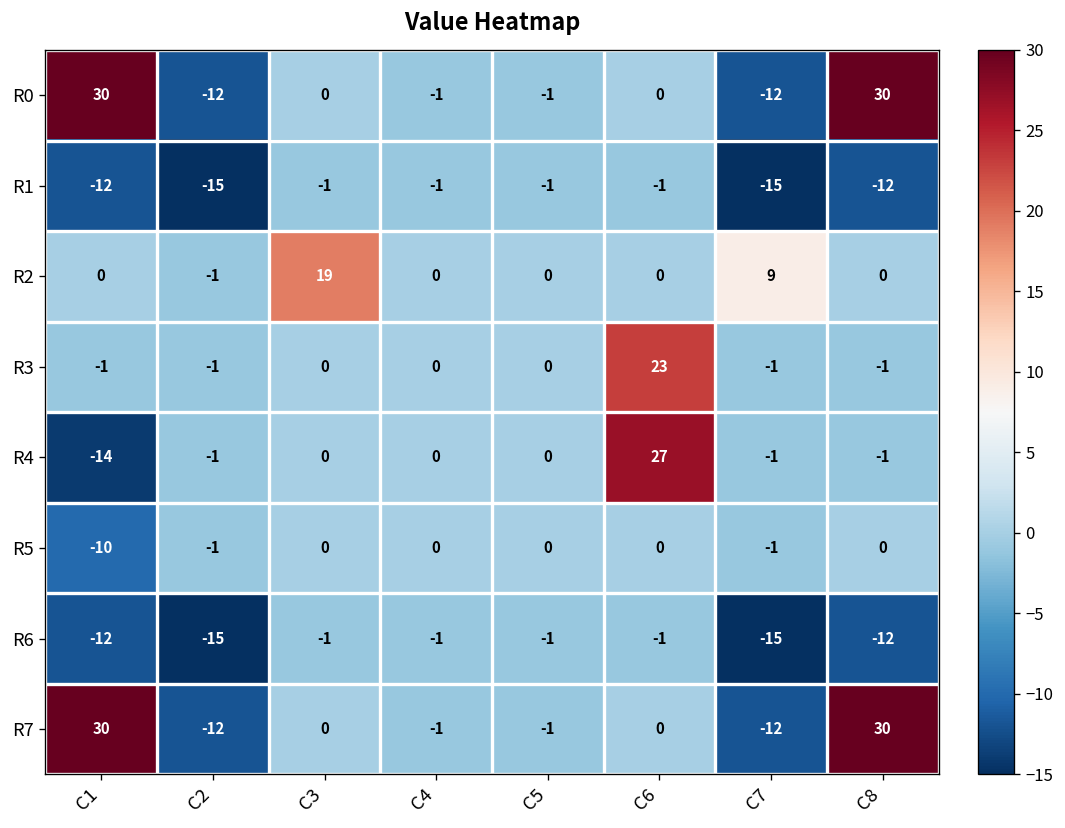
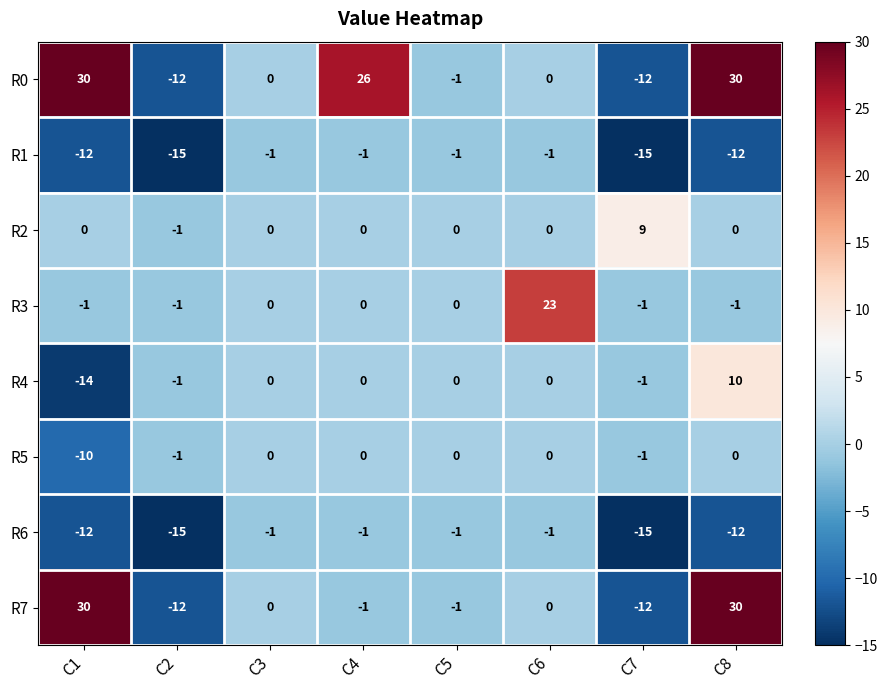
R0, C4: -1 -> 26
R2, C3: 19 -> 0
R4, C6: 27 -> 0
R4, C8: -1 -> 10
